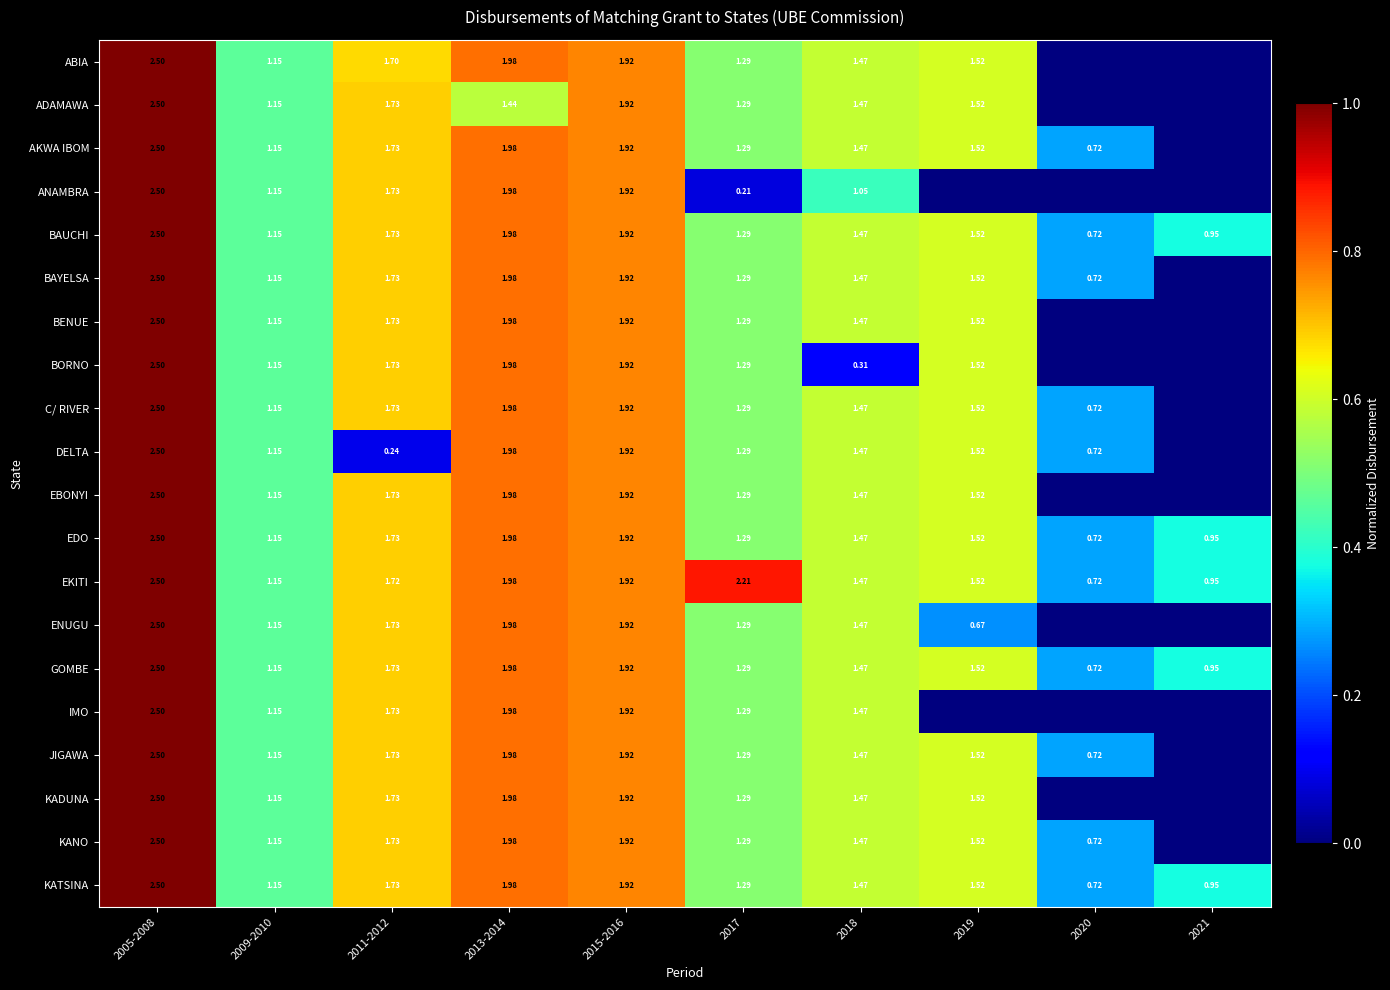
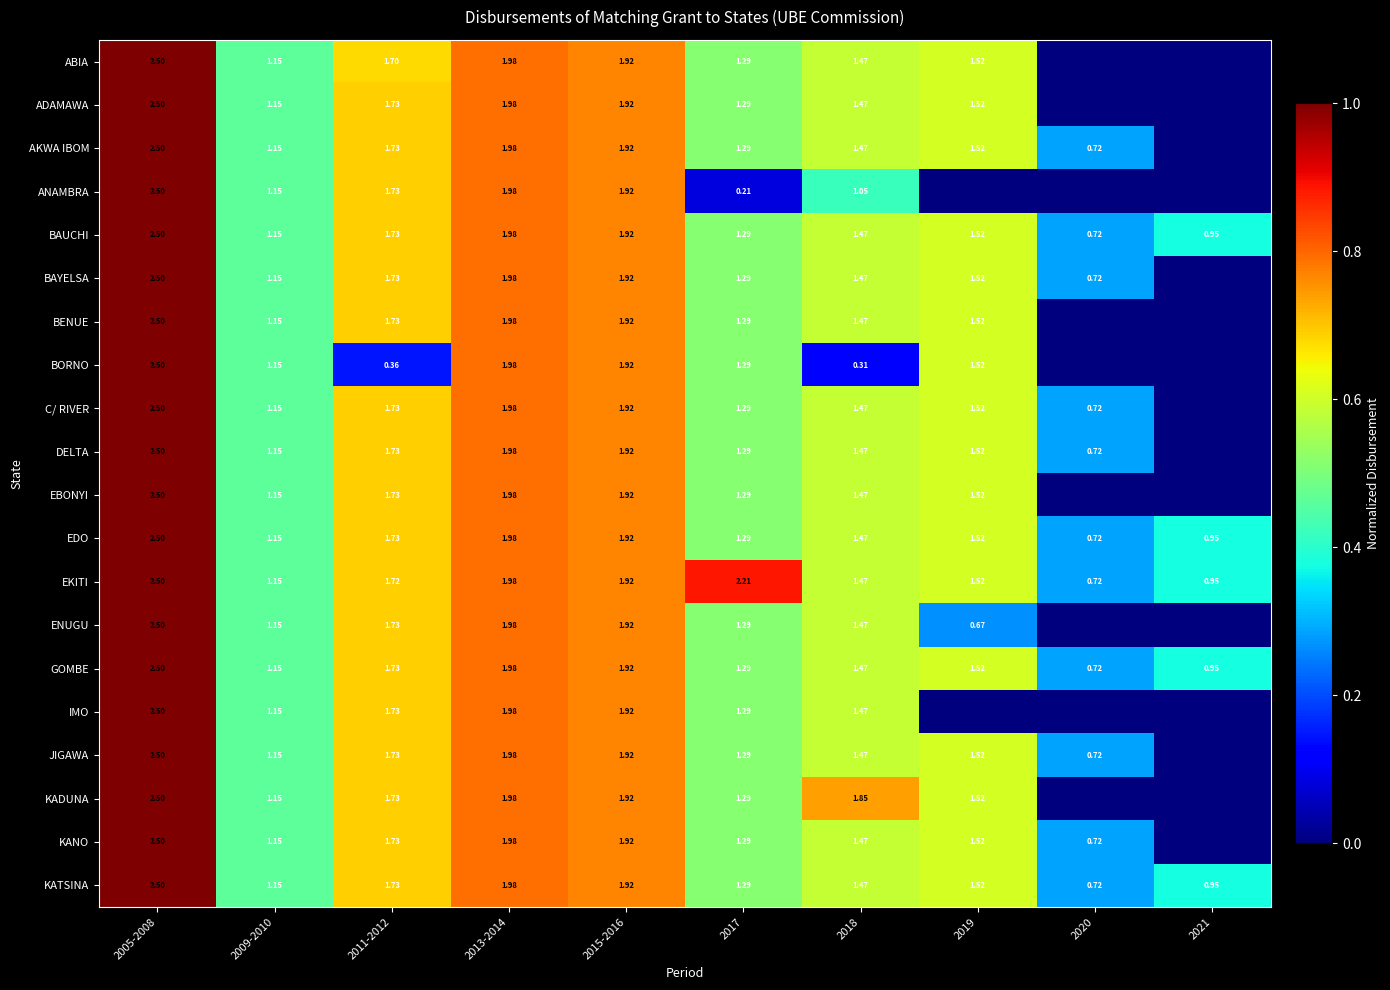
ADAMAWA, 2013-2014: 1.44 -> 1.98
BORNO, 2011-2012: 1.73 -> 0.36
DELTA, 2011-2012: 0.24 -> 1.73
KADUNA, 2018: 1.47 -> 1.85
